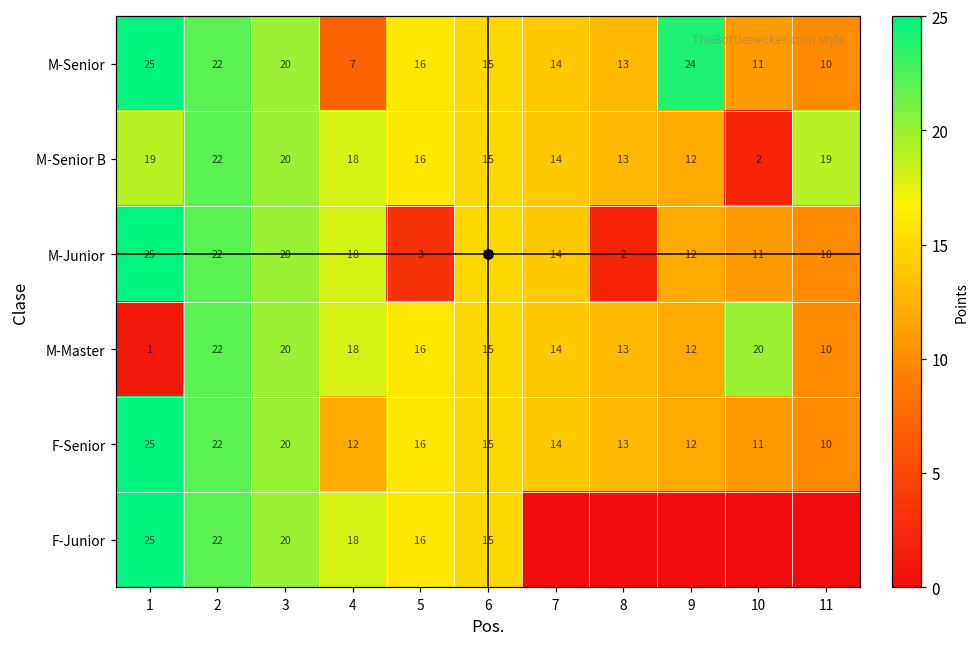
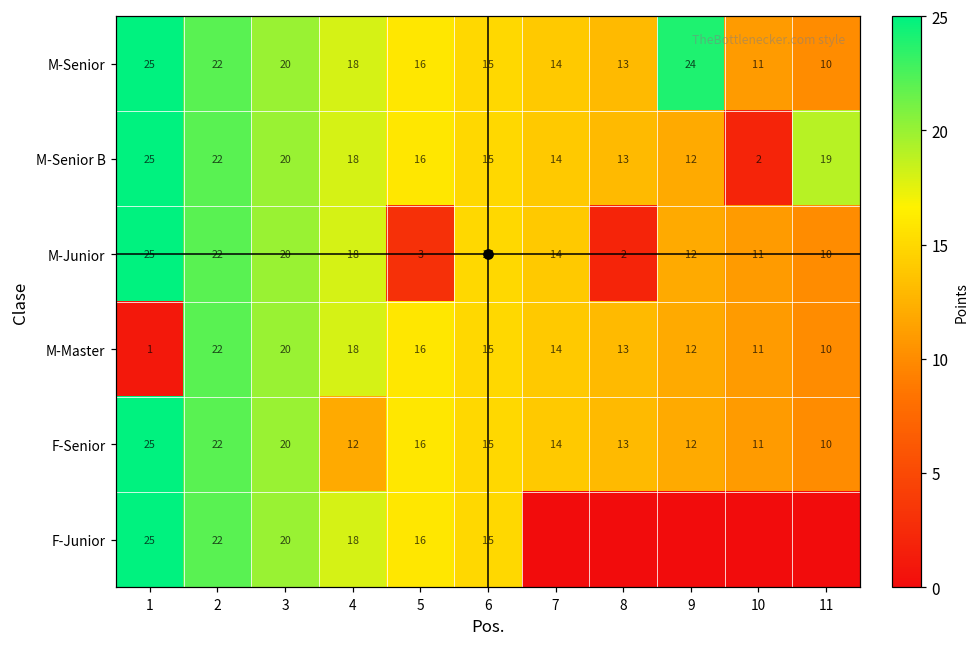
M-Senior, 4: 7 -> 18
M-Senior B, 1: 19 -> 25
M-Master, 10: 20 -> 11
